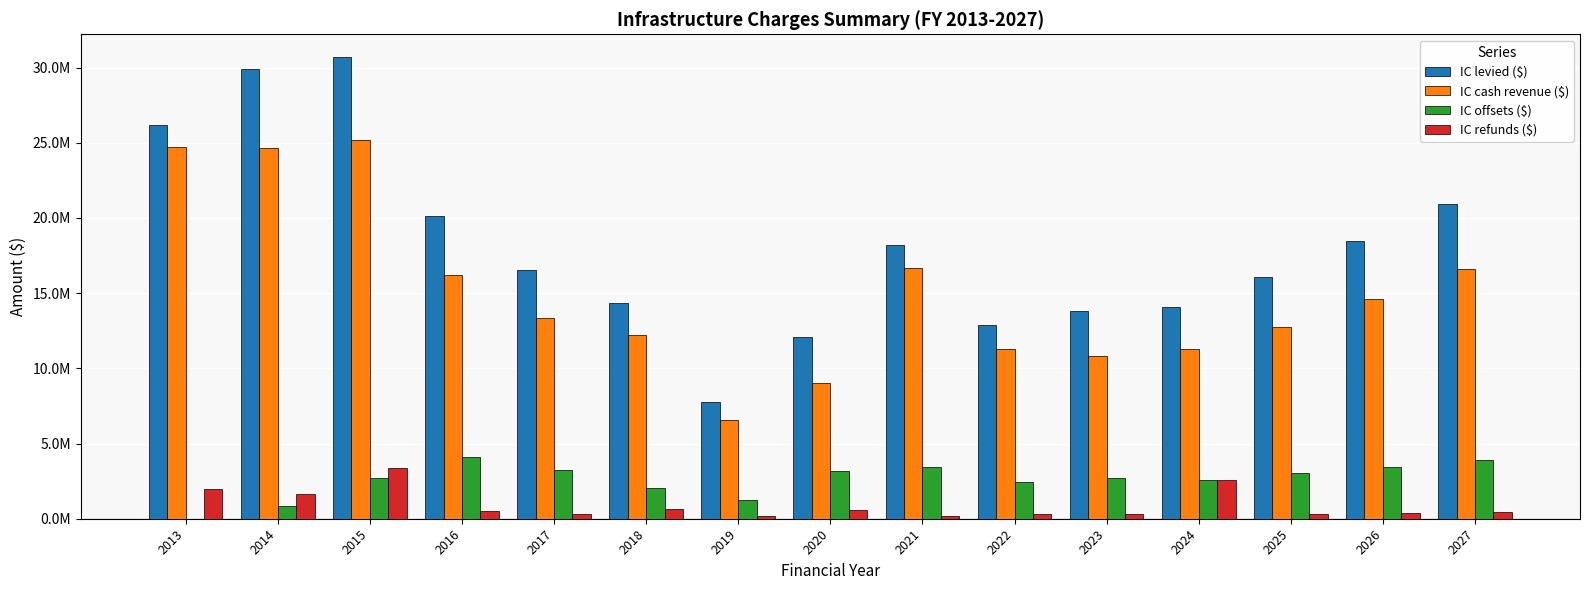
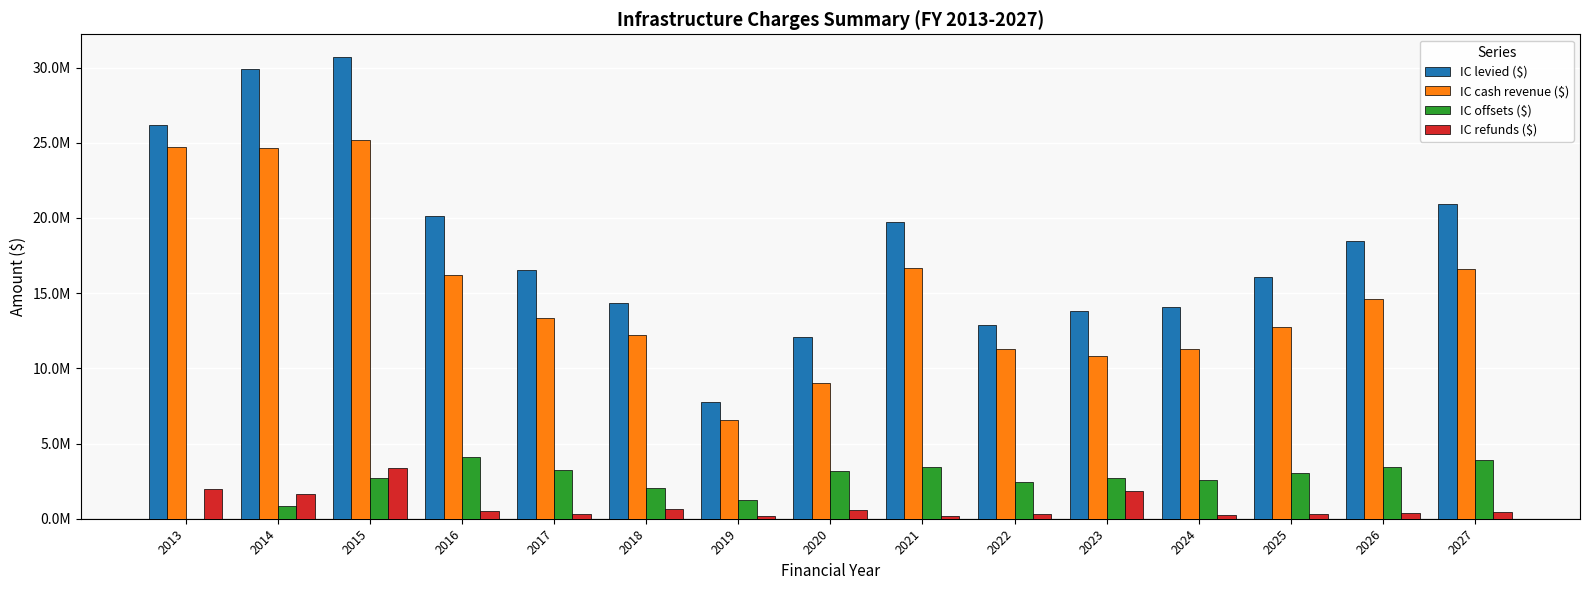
IC levied ($), 2021: 18200000 -> 19700000
IC refunds ($), 2023: 300000 -> 1900000
IC refunds ($), 2024: 2600000 -> 200000
